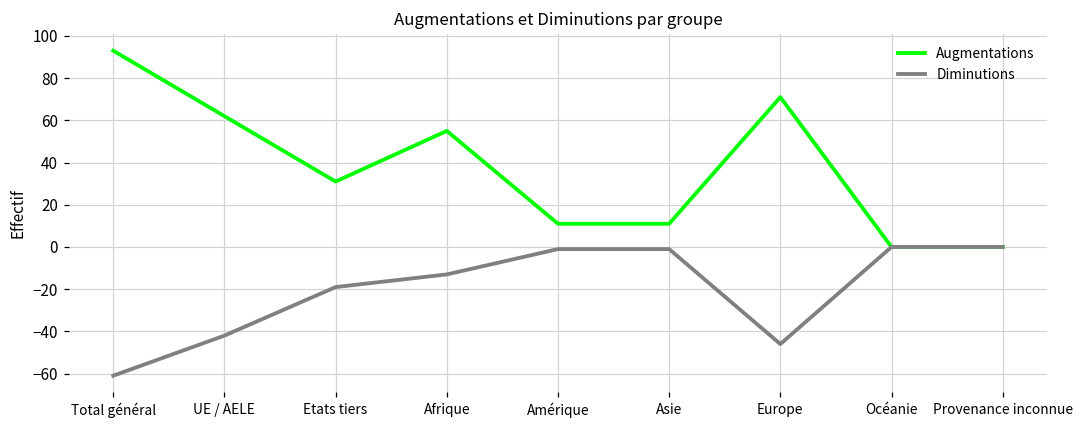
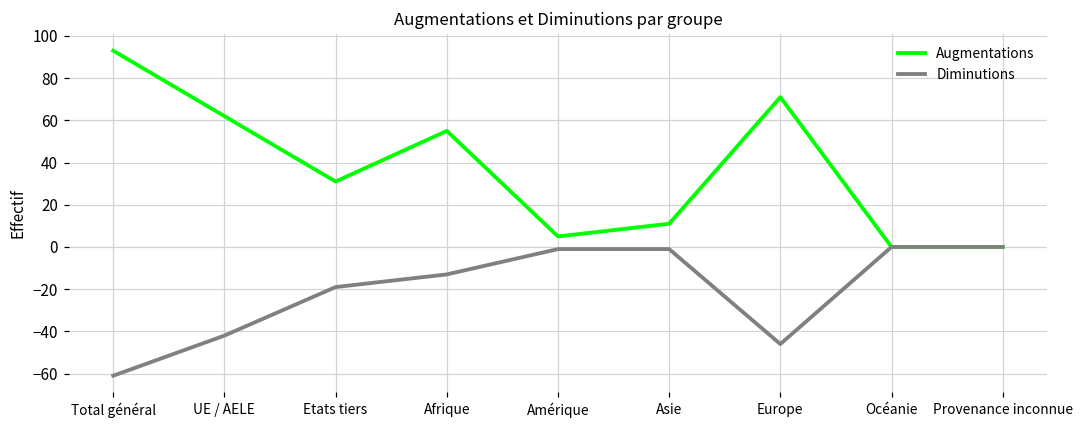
Augmentations, Amérique: 11 -> 5
